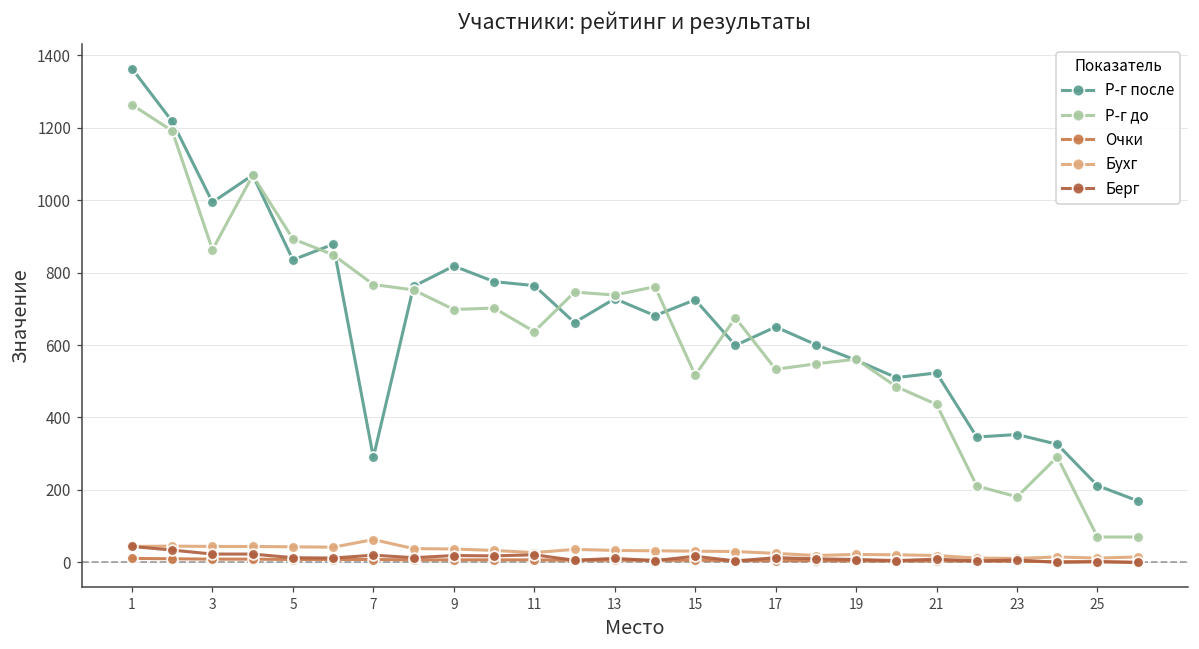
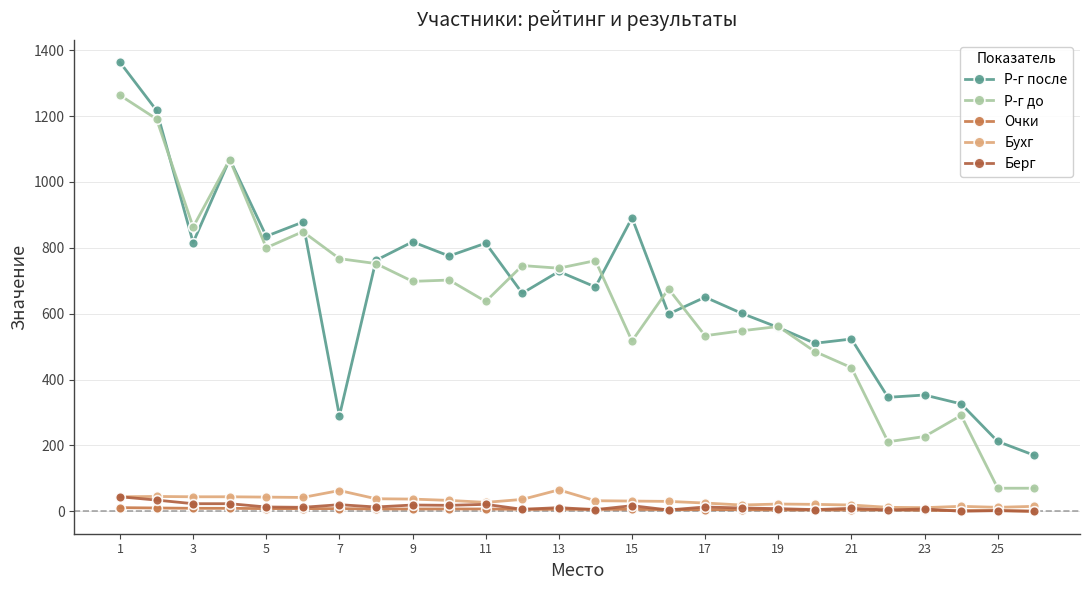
Р-г после, 3: 990 -> 820
Р-г до, 5: 890 -> 800
Р-г после, 11: 760 -> 810
Бухг, 13: 30 -> 70
Р-г после, 15: 730 -> 890
Р-г до, 23: 180 -> 230
